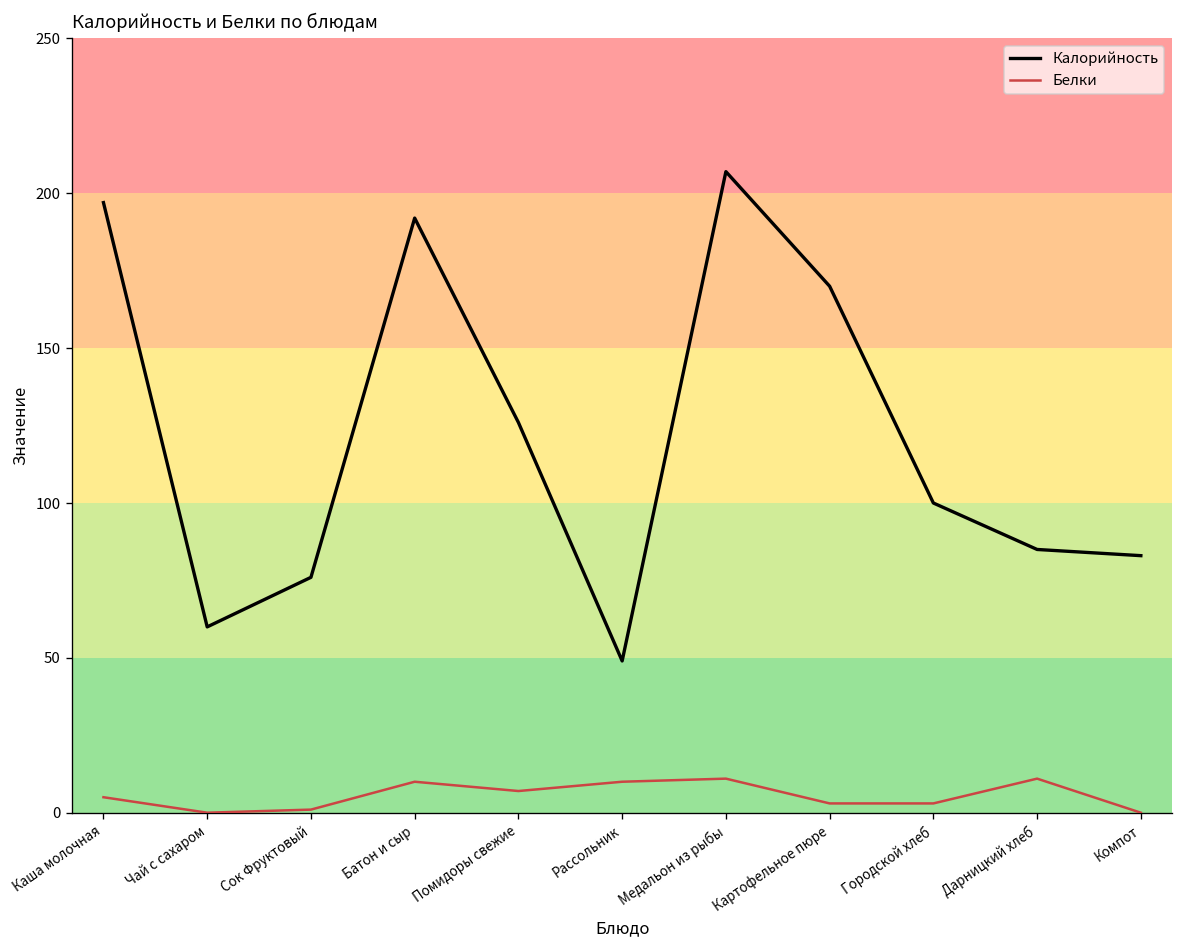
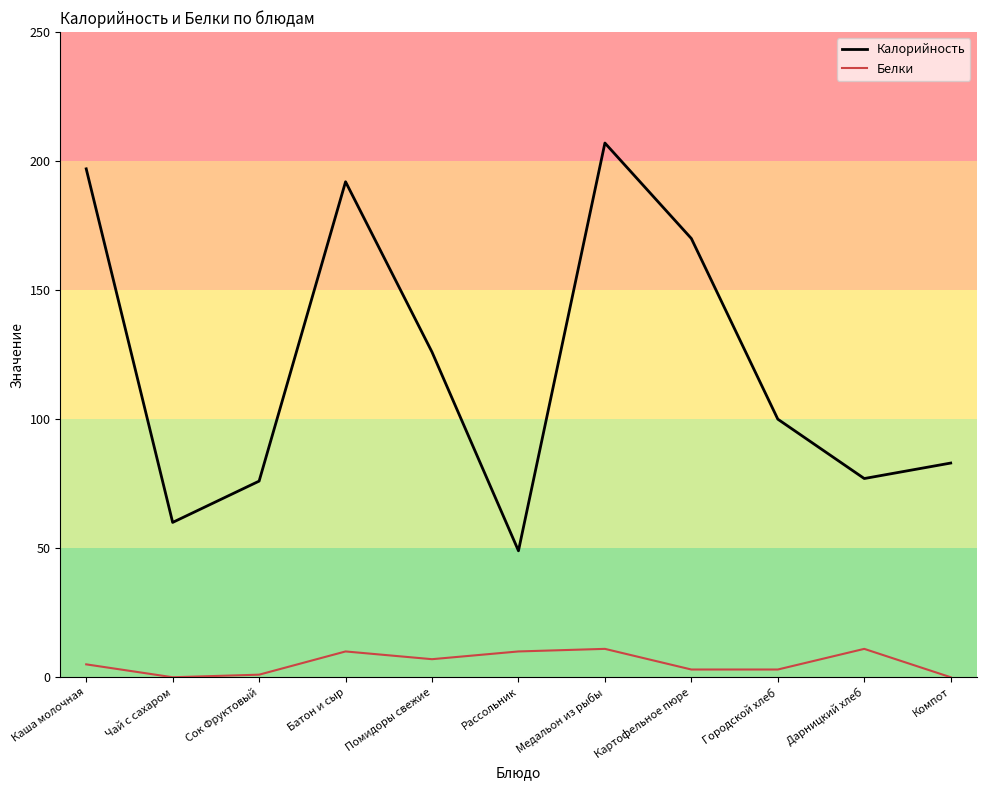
Калорийность, Дарницкий хлеб: 85 -> 77
